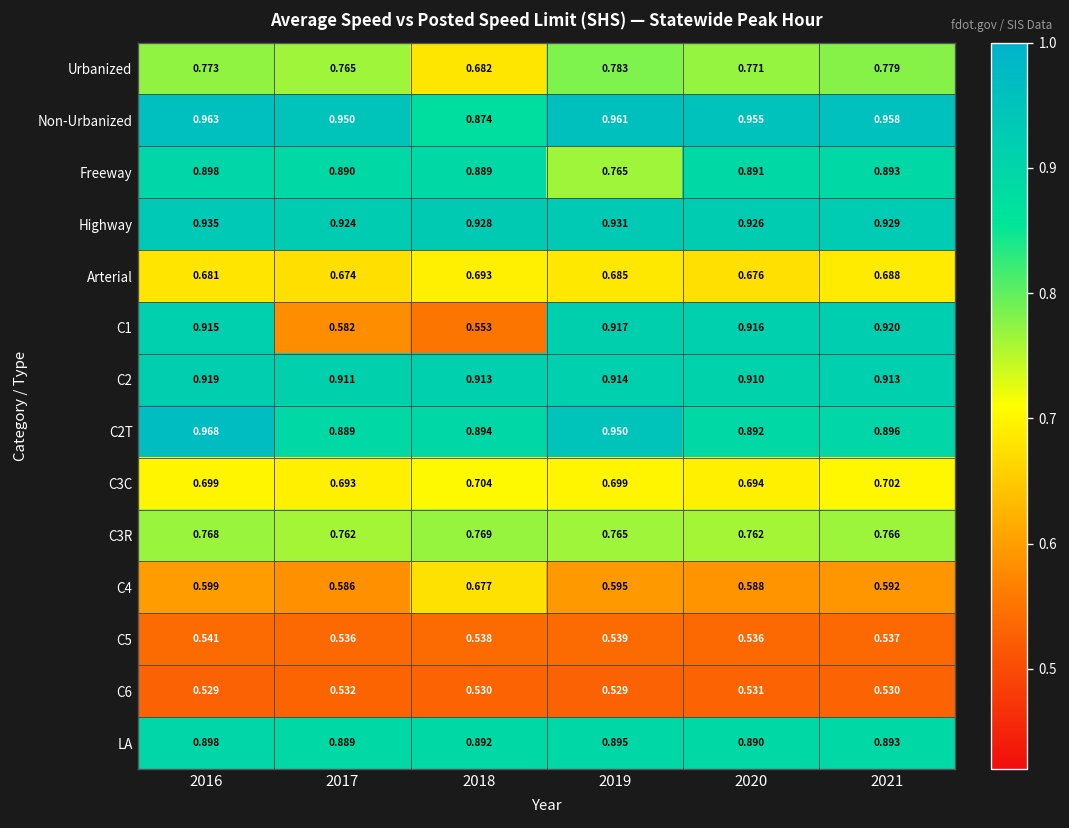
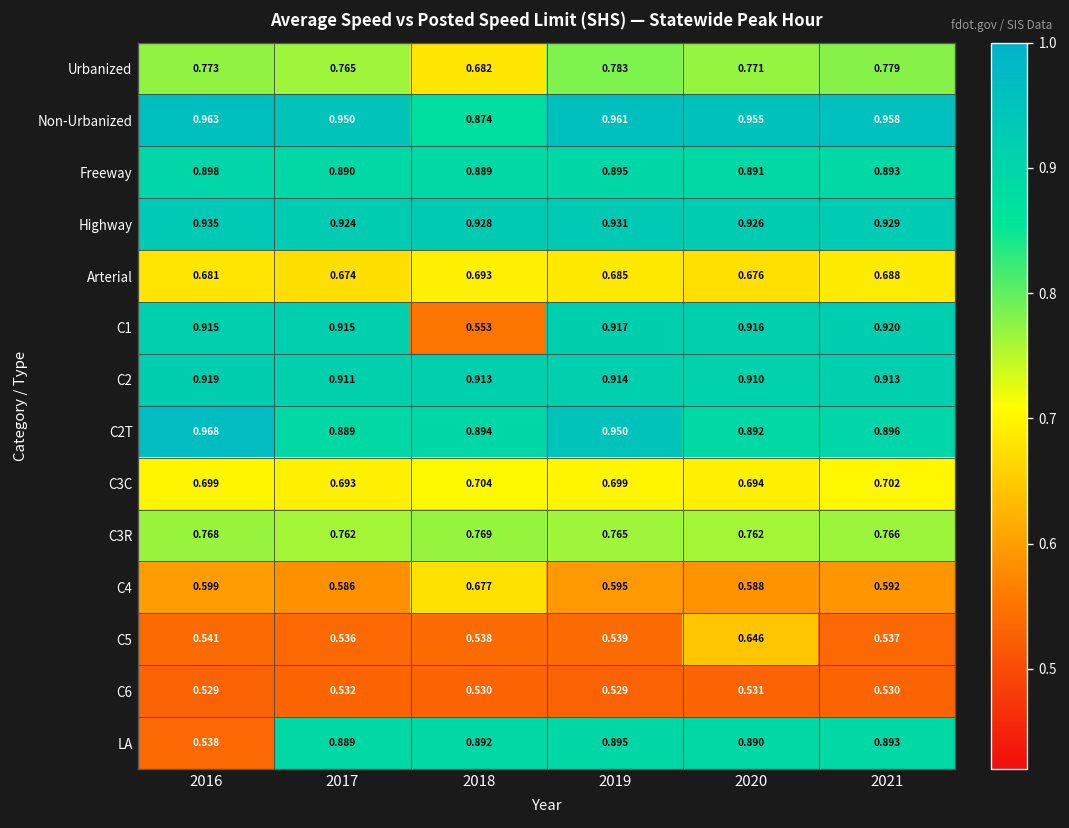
Freeway, 2019: 0.765 -> 0.895
C1, 2017: 0.582 -> 0.915
C5, 2020: 0.536 -> 0.646
LA, 2016: 0.898 -> 0.538
